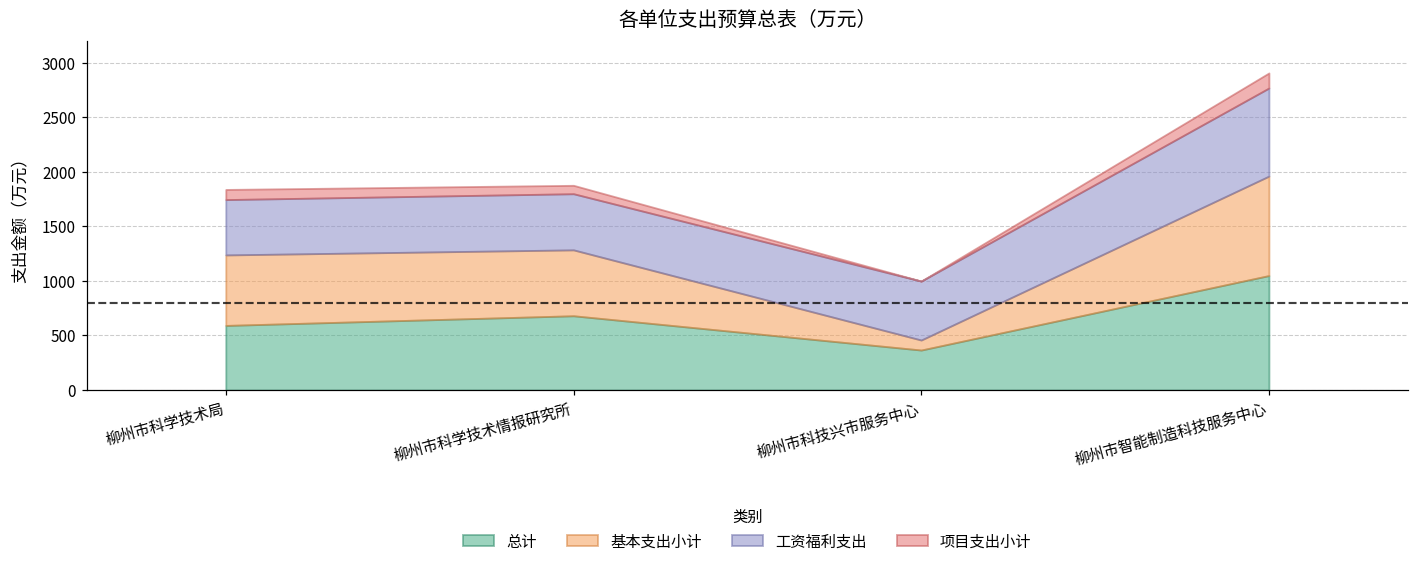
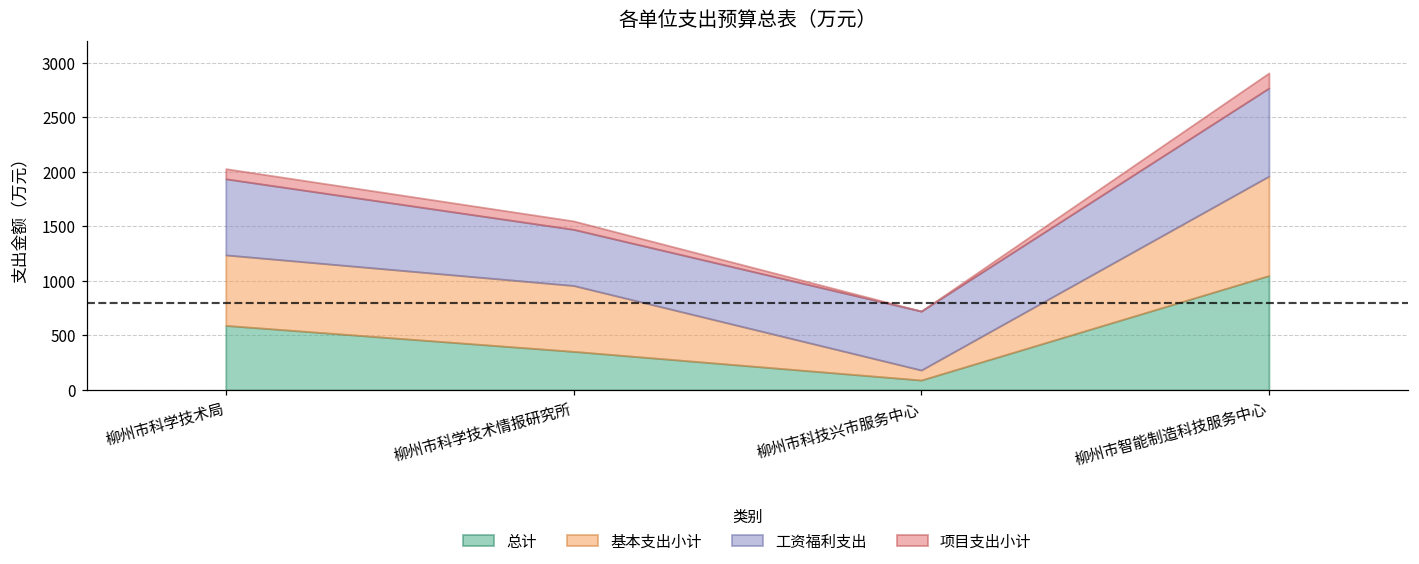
工资福利支出, 柳州市科学技术局: 500 -> 700
总计, 柳州市科学技术情报研究所: 700 -> 400
总计, 柳州市科技兴市服务中心: 400 -> 100
